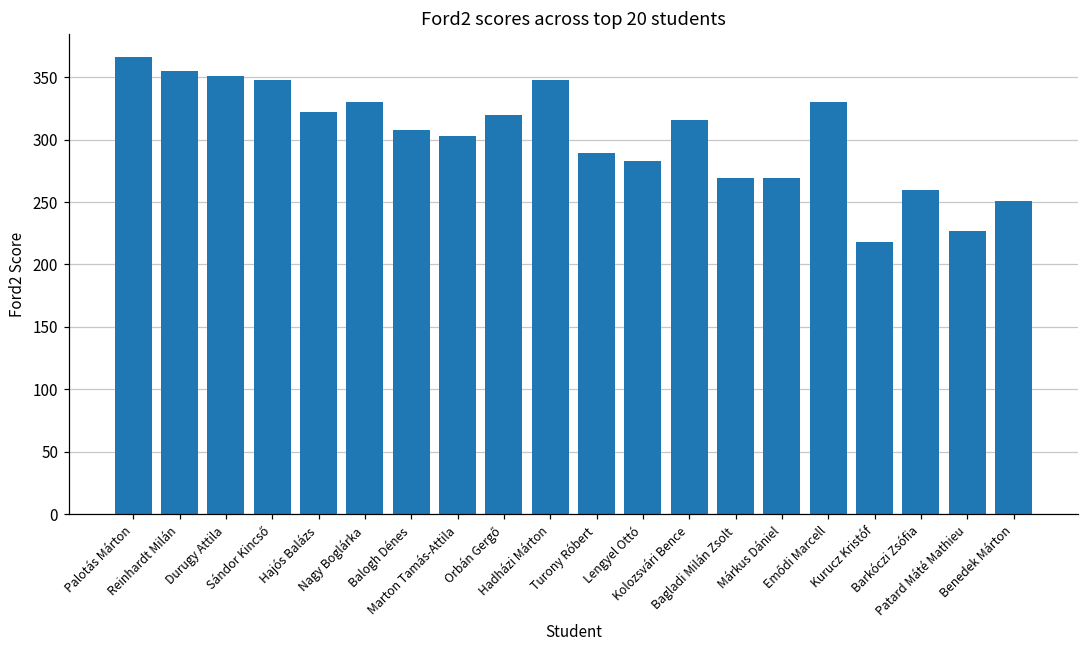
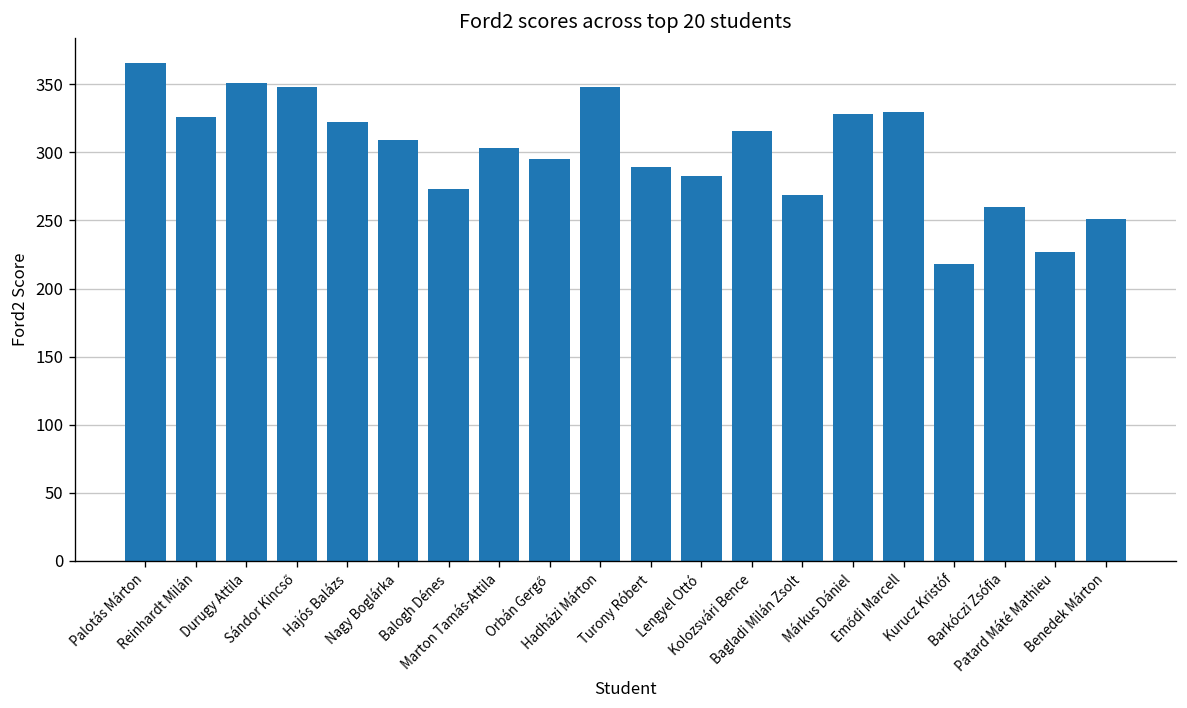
Reinhardt Milán: 355 -> 326
Nagy Boglárka: 330 -> 309
Balogh Dénes: 308 -> 273
Orbán Gergő: 320 -> 295
Márkus Dániel: 269 -> 328
